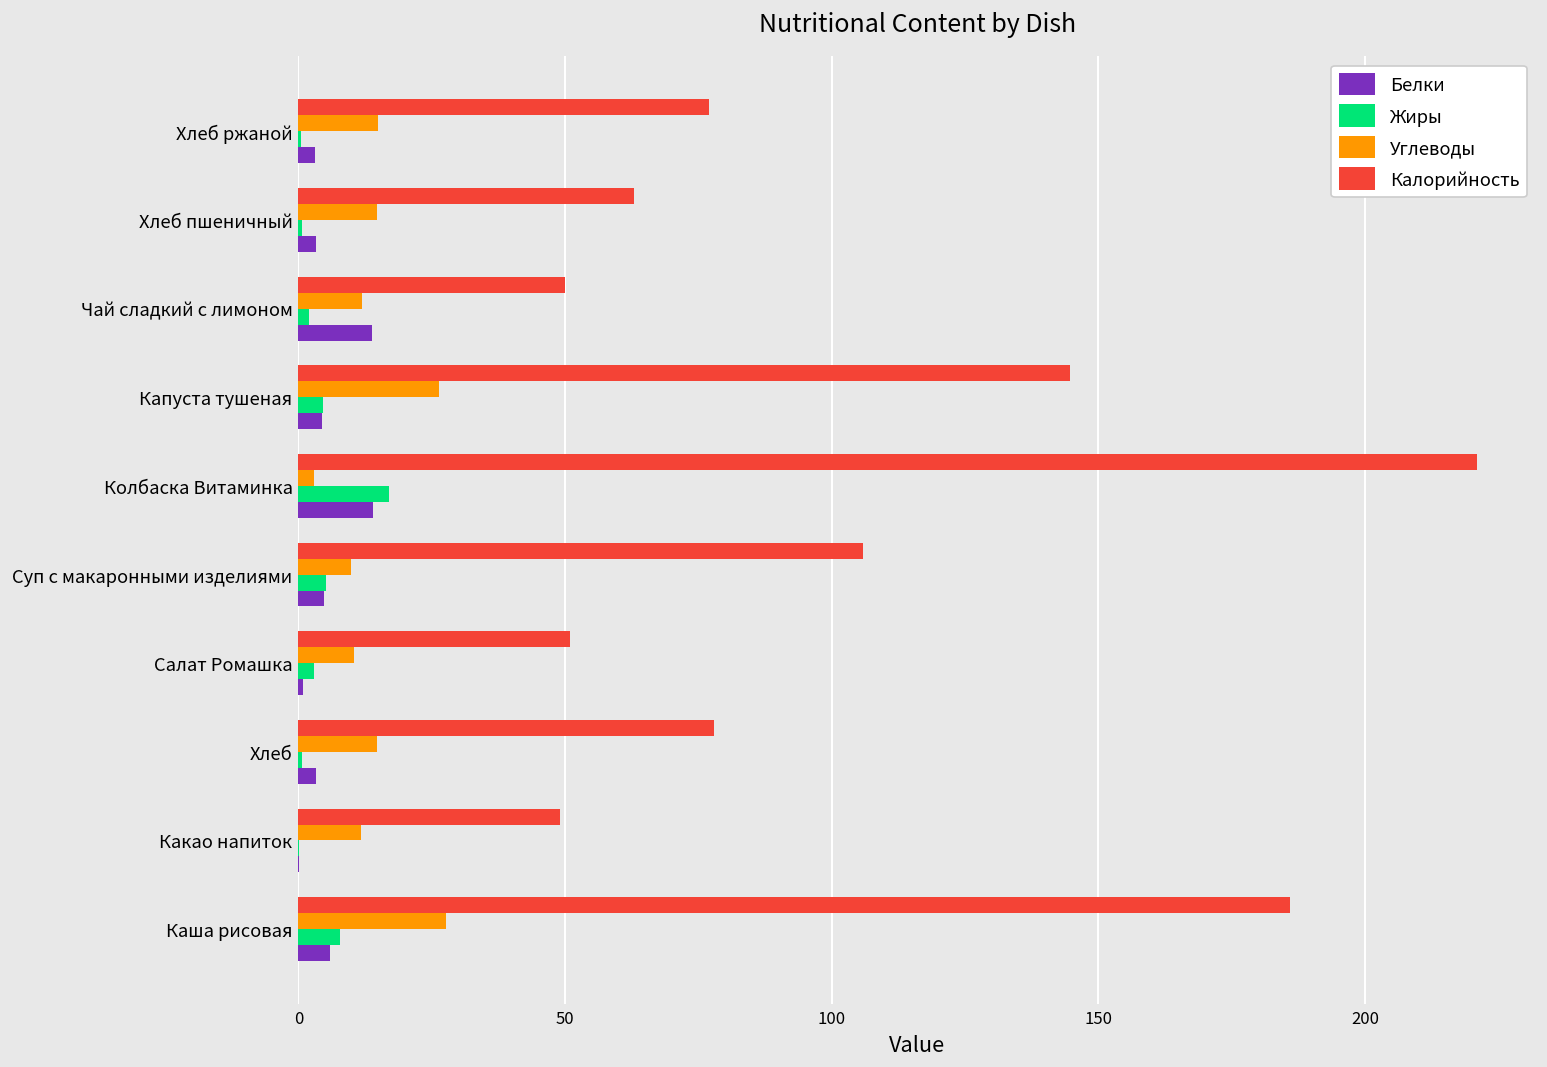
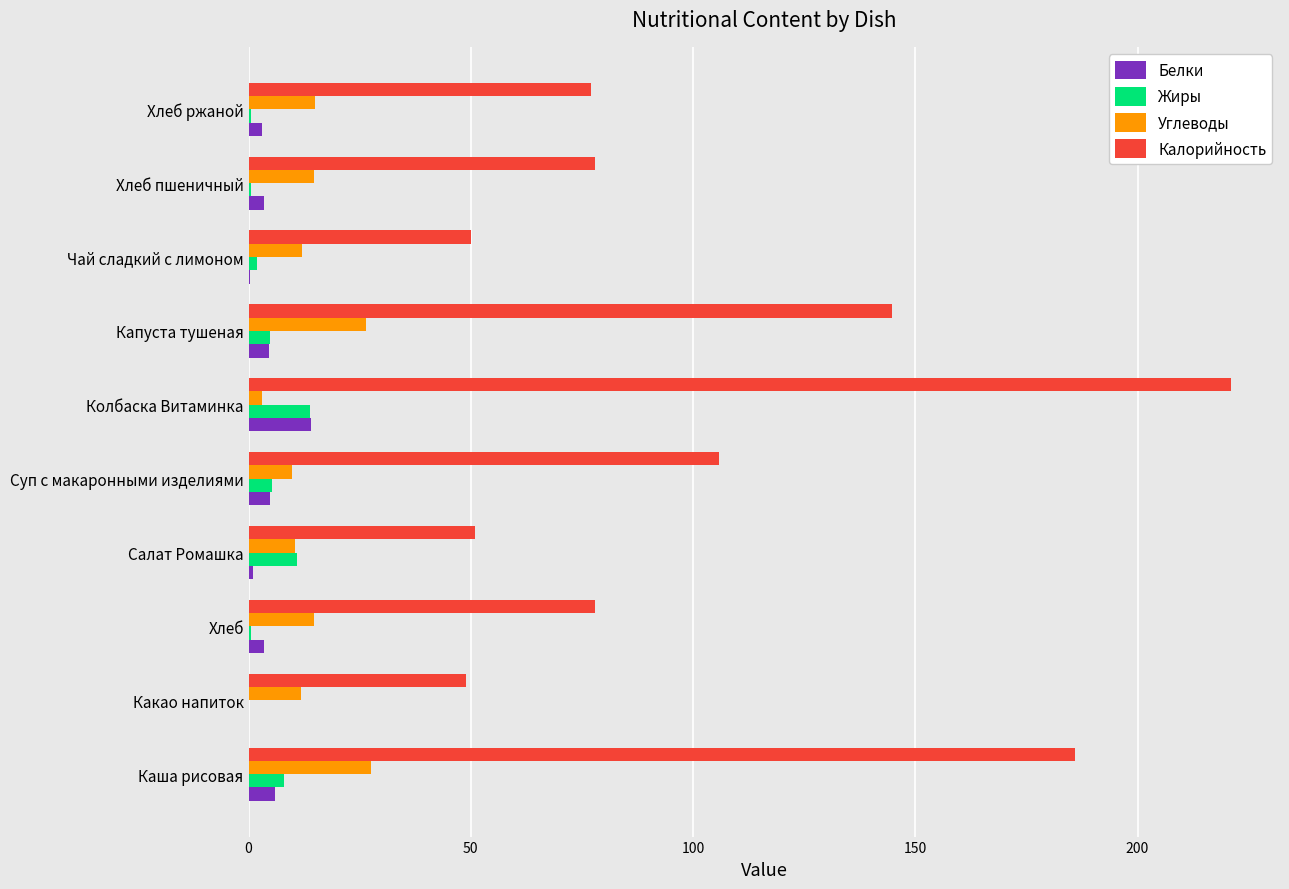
Калорийность, Хлеб пшеничный: 63 -> 78
Белки, Чай сладкий с лимоном: 14 -> 0
Жиры, Колбаска Витаминка: 17 -> 14
Жиры, Салат Ромашка: 3 -> 11
